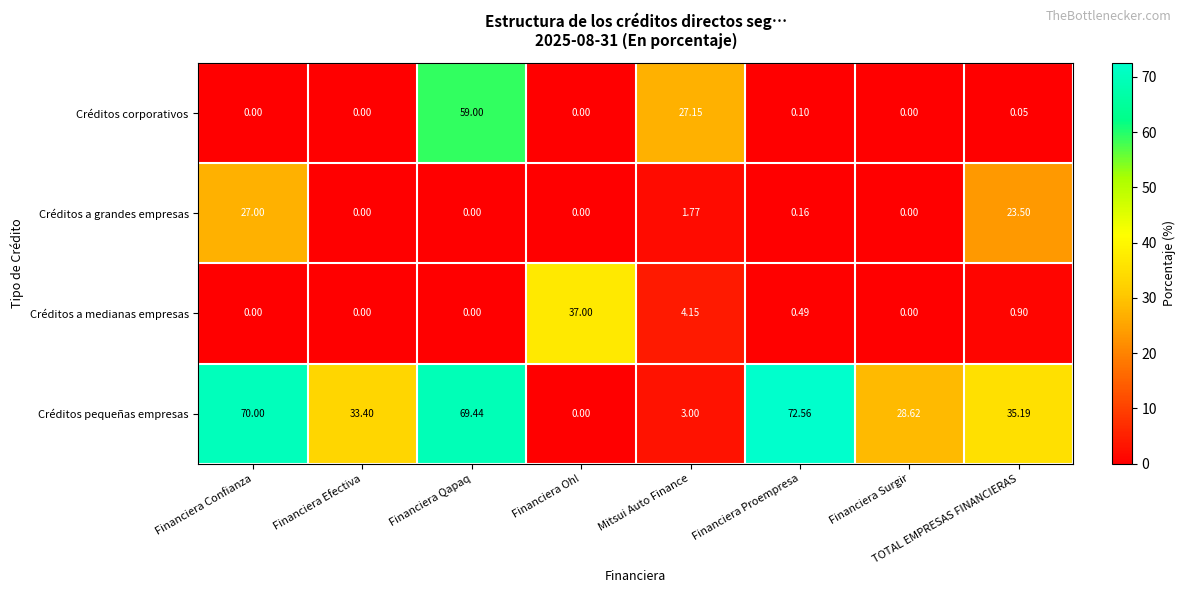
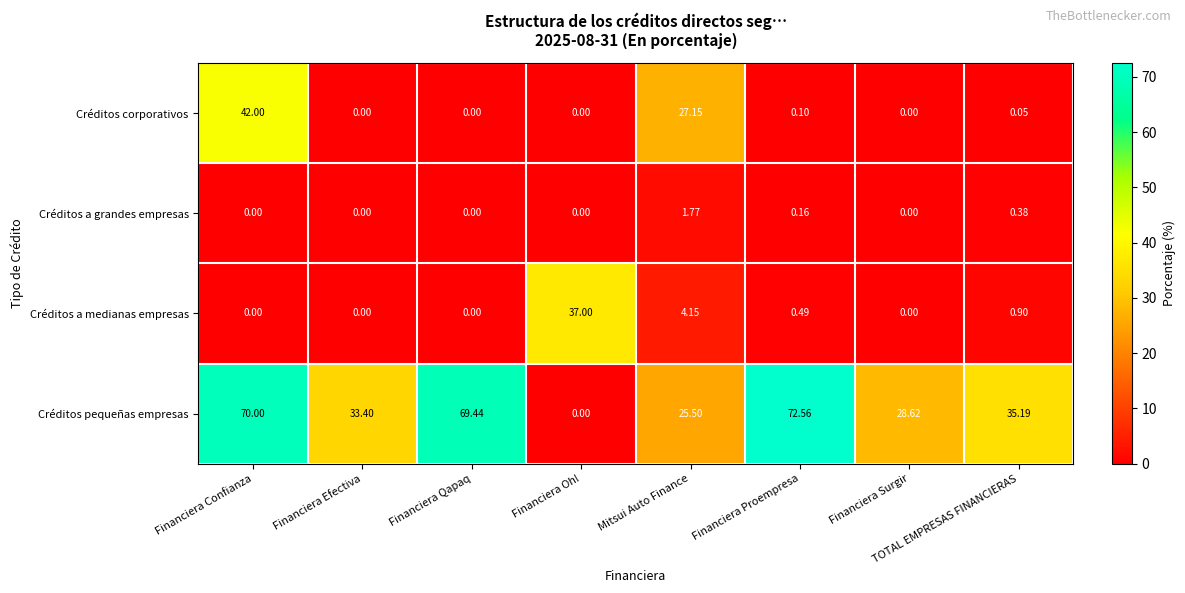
Créditos corporativos, Financiera Confianza: 0.00 -> 42.00
Créditos corporativos, Financiera Qapaq: 59.00 -> 0.00
Créditos a grandes empresas, Financiera Confianza: 27.00 -> 0.00
Créditos a grandes empresas, TOTAL EMPRESAS FINANCIERAS: 23.50 -> 0.38
Créditos pequeñas empresas, Mitsui Auto Finance: 3.00 -> 25.50
